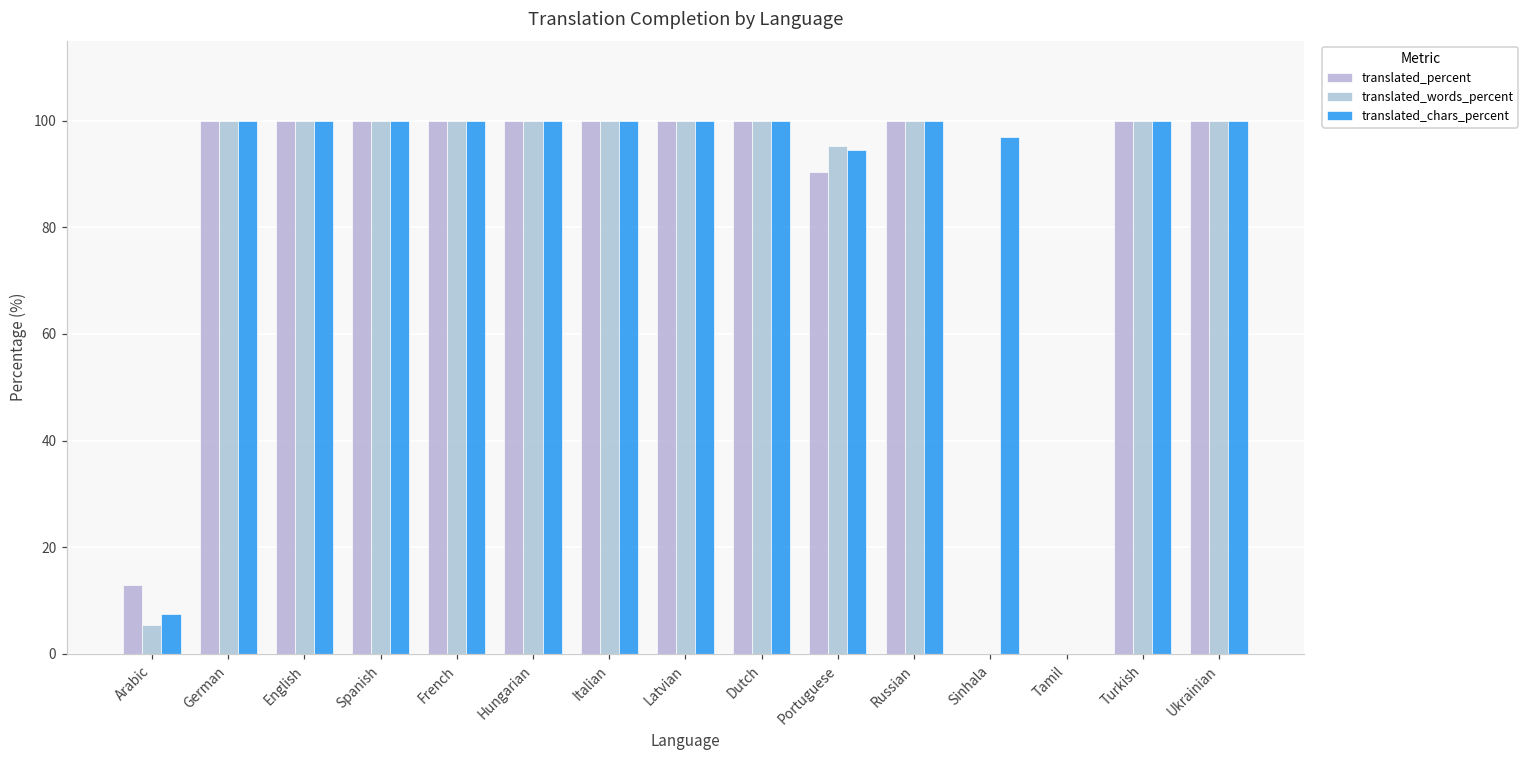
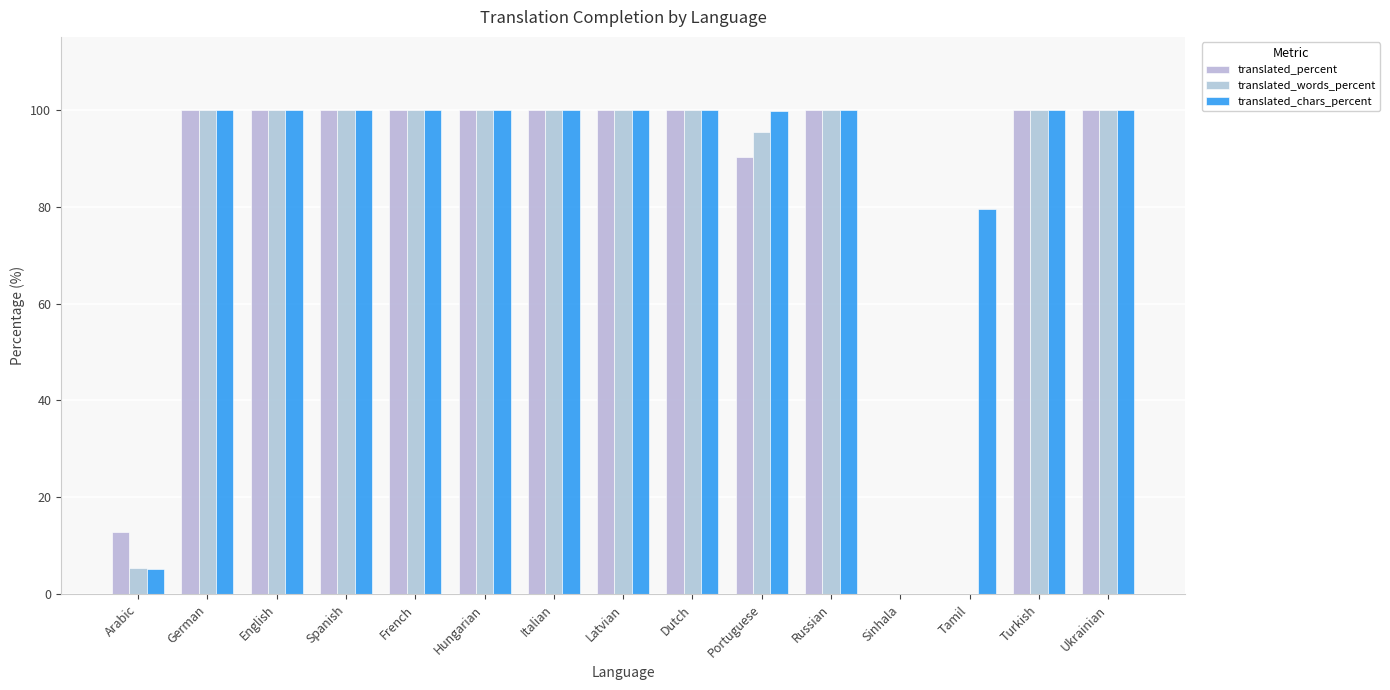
translated_chars_percent, Arabic: 8 -> 5
translated_chars_percent, Portuguese: 95 -> 100
translated_chars_percent, Sinhala: 97 -> 0
translated_chars_percent, Tamil: 0 -> 80
